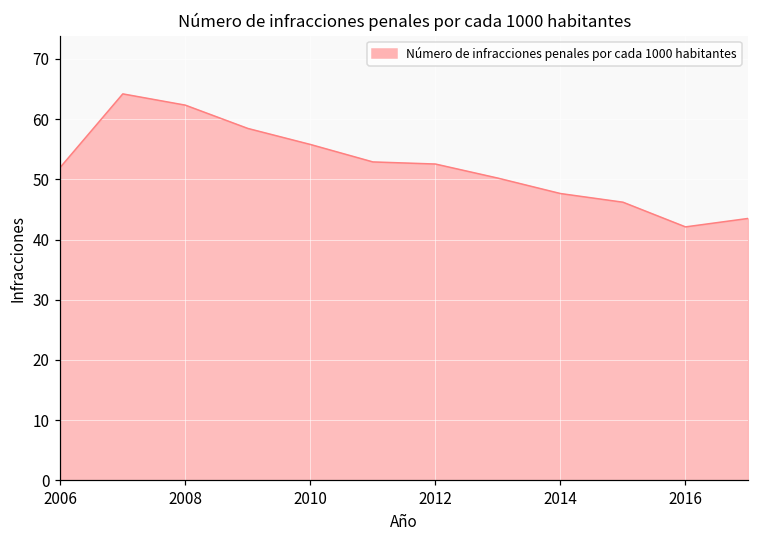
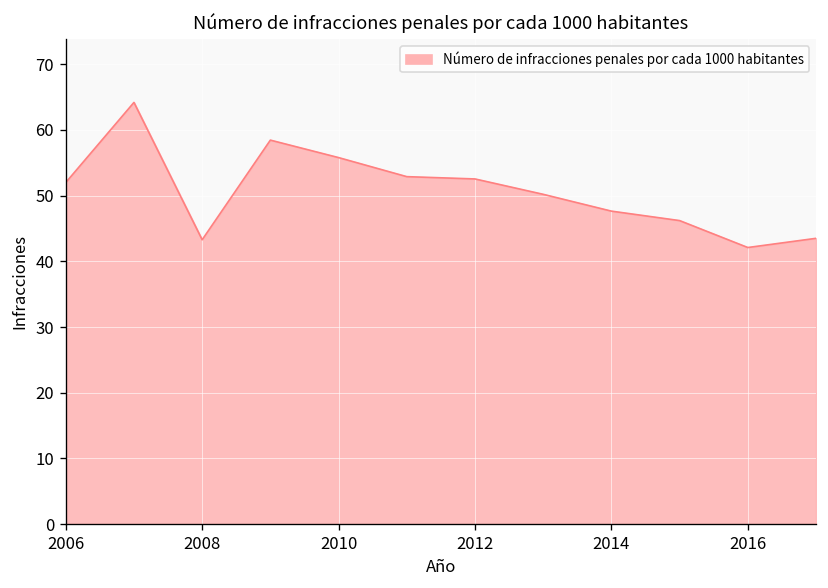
2008: 62 -> 43
